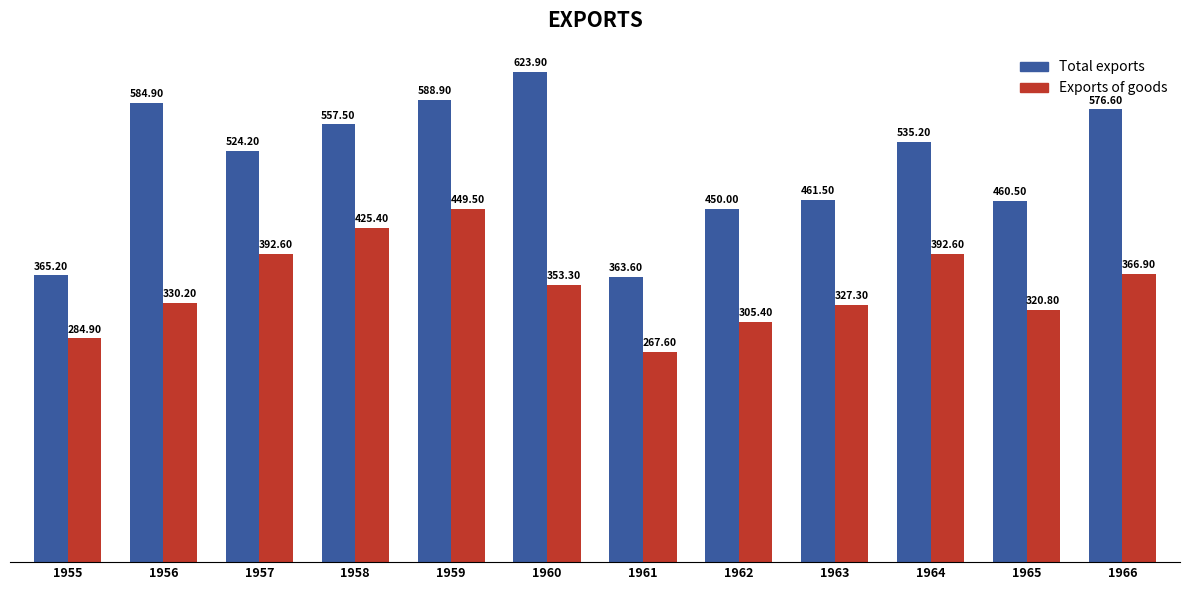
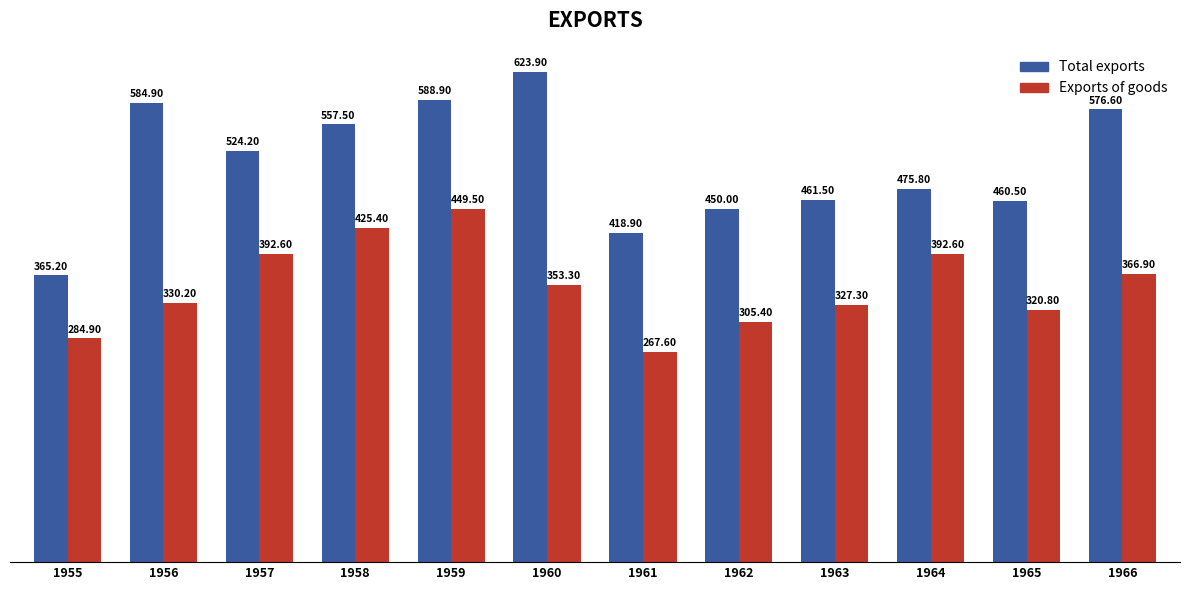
Total exports, 1961: 363.60 -> 418.90
Total exports, 1964: 535.20 -> 475.80
